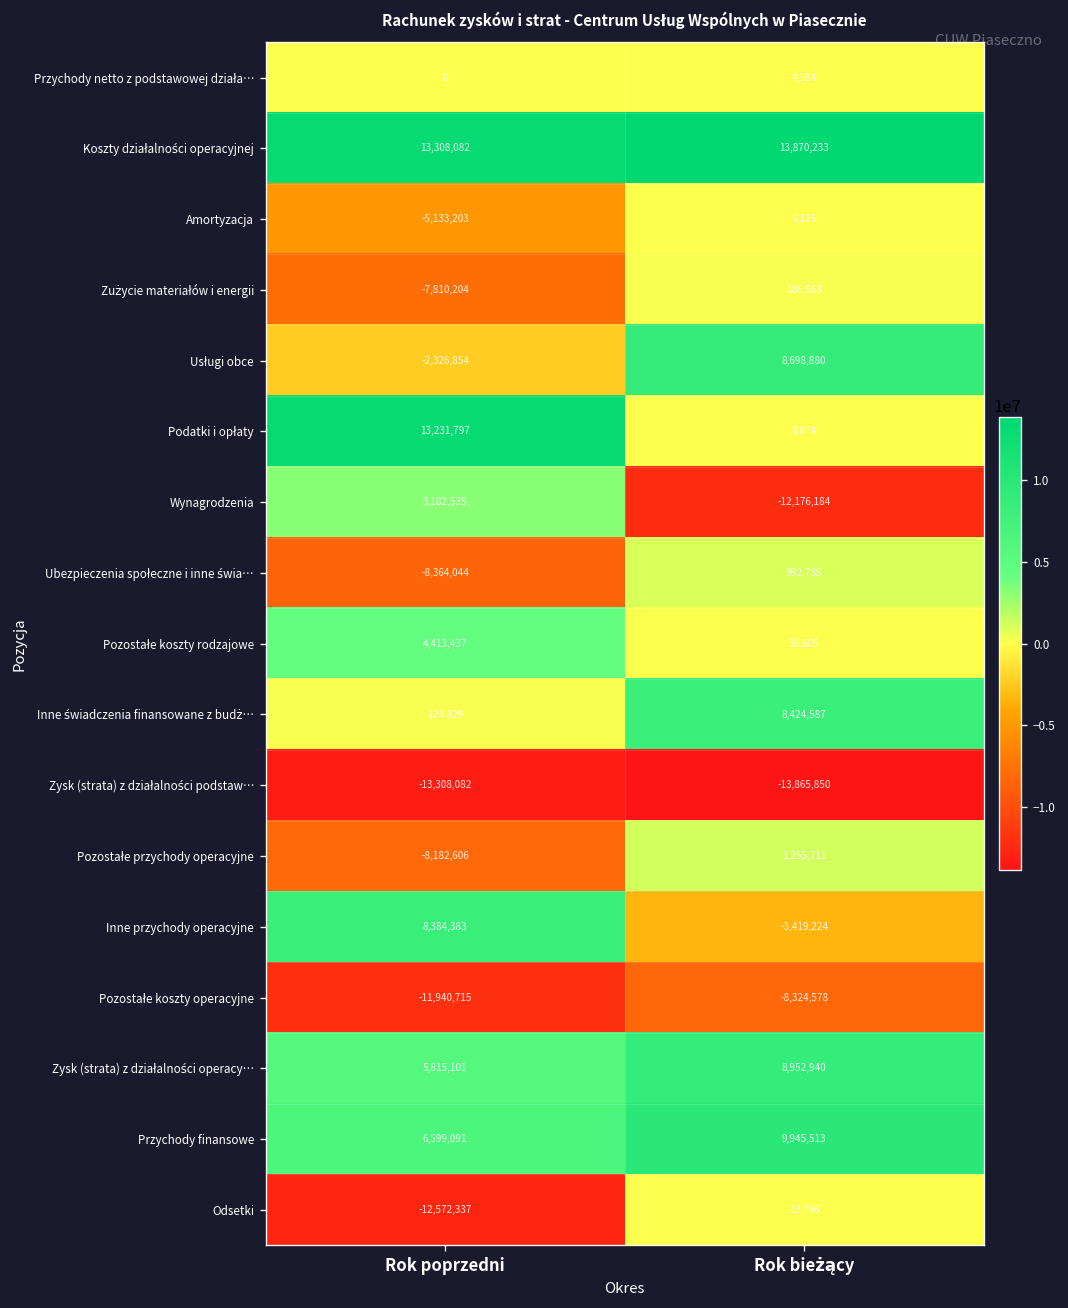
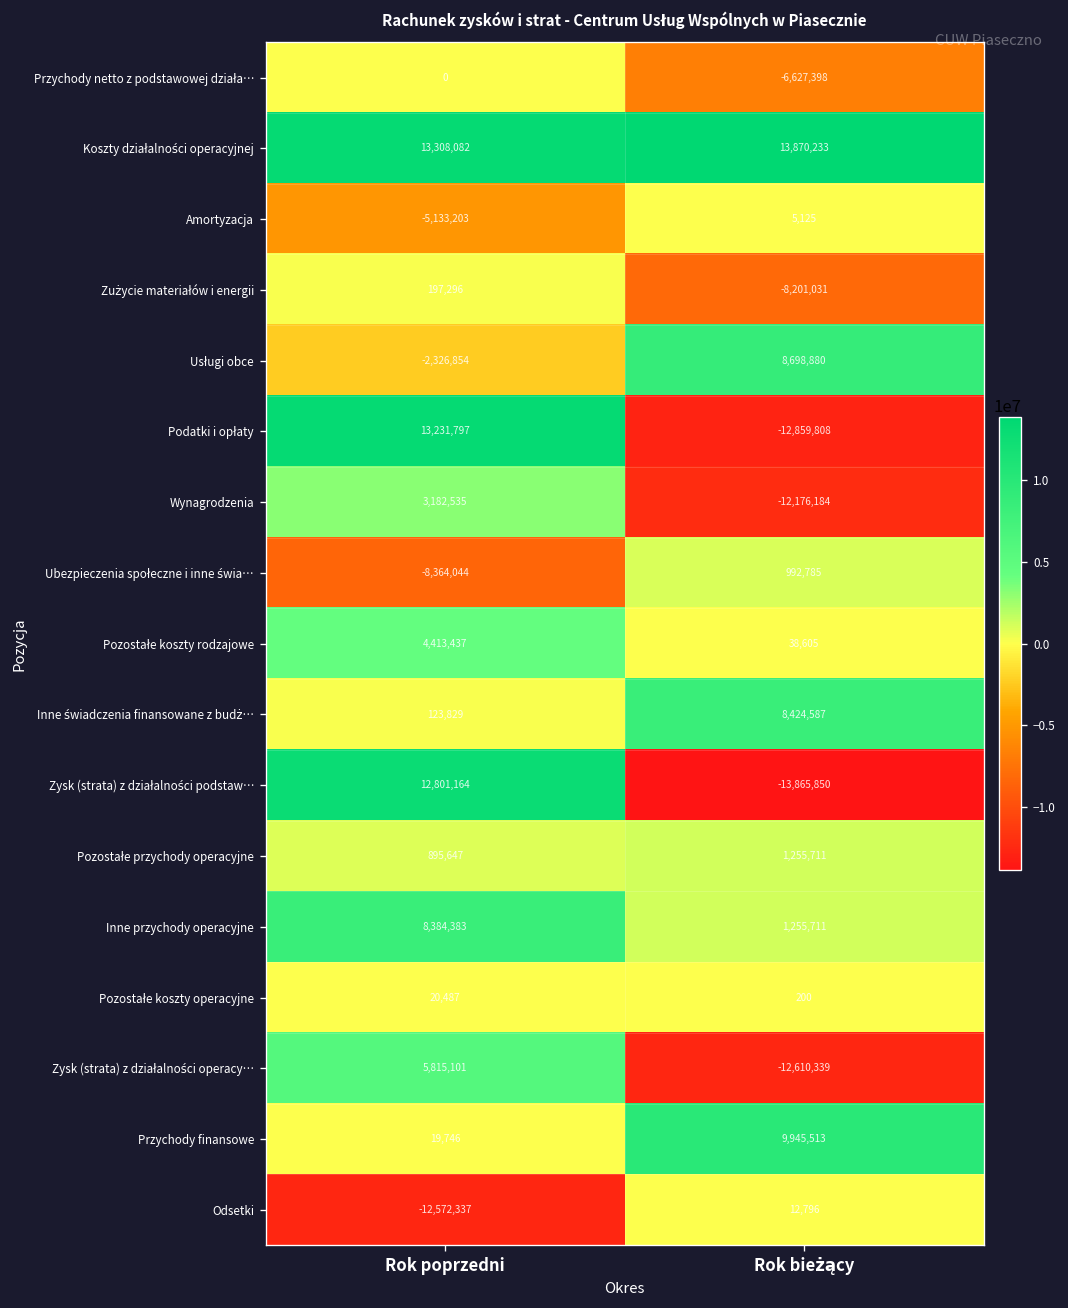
Przychody netto z podstawowej działa…, Rok bieżący: 4,384 -> -6,627,398
Zużycie materiałów i energii, Rok poprzedni: -7,810,204 -> 197,296
Zużycie materiałów i energii, Rok bieżący: 186,568 -> -8,201,031
Podatki i opłaty, Rok bieżący: 8,874 -> -12,859,808
Zysk (strata) z działalności podstaw…, Rok poprzedni: -13,308,082 -> 12,801,164
Pozostałe przychody operacyjne, Rok poprzedni: -8,182,606 -> 895,647
Inne przychody operacyjne, Rok bieżący: -3,419,224 -> 1,255,711
Pozostałe koszty operacyjne, Rok poprzedni: -11,940,715 -> 20,487
Pozostałe koszty operacyjne, Rok bieżący: -8,324,578 -> 200
Zysk (strata) z działalności operacy…, Rok bieżący: 8,952,940 -> -12,610,339
Przychody finansowe, Rok poprzedni: 6,599,091 -> 19,746
